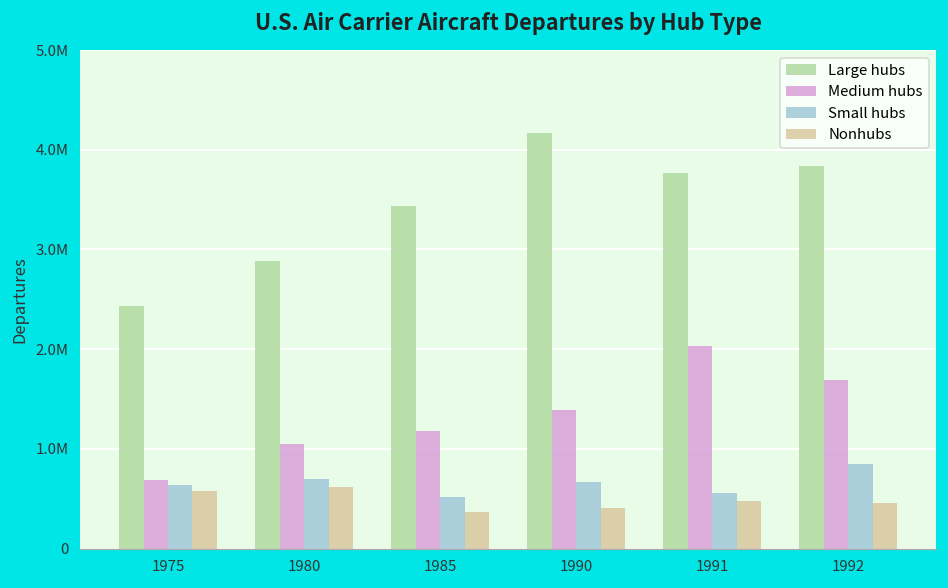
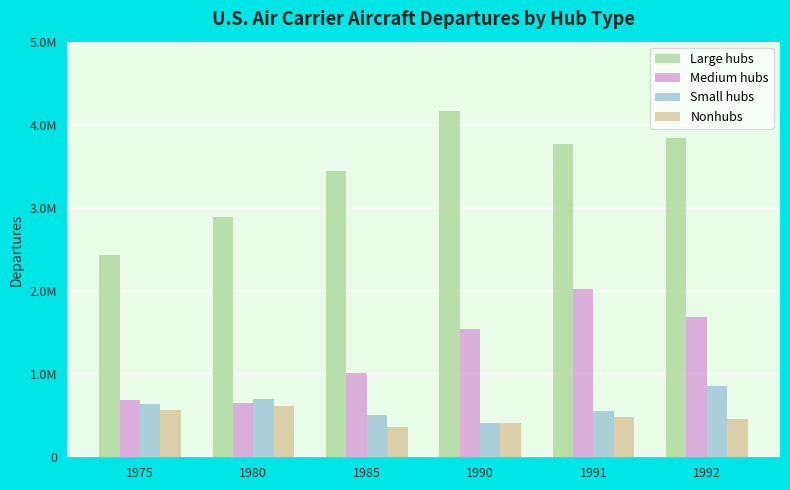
Medium hubs, 1980: 1000000 -> 700000
Medium hubs, 1985: 1200000 -> 1000000
Medium hubs, 1990: 1400000 -> 1500000
Small hubs, 1990: 700000 -> 400000
